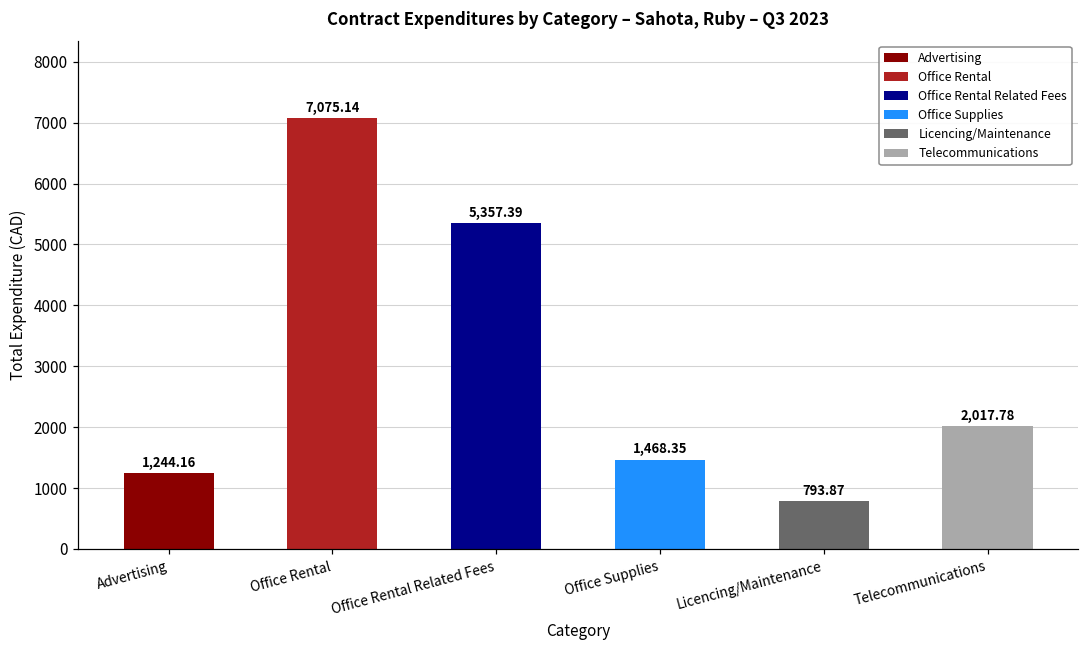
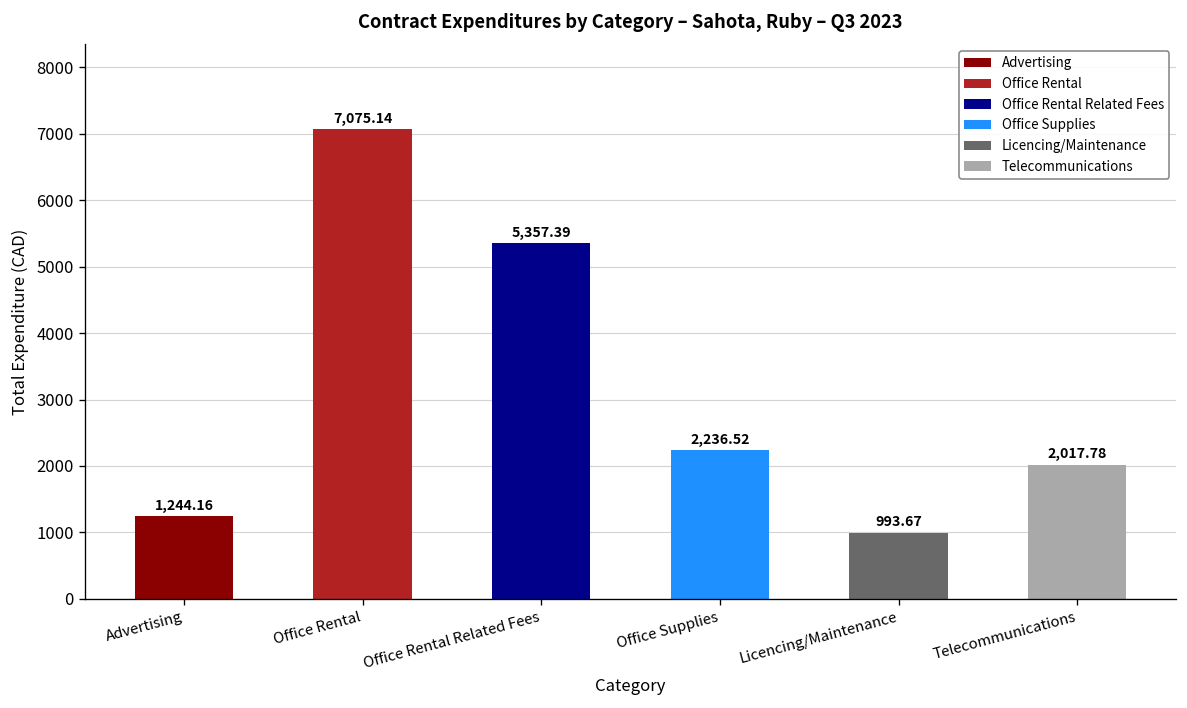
Office Supplies: 1,468.35 -> 2,236.52
Licencing/Maintenance: 793.87 -> 993.67
